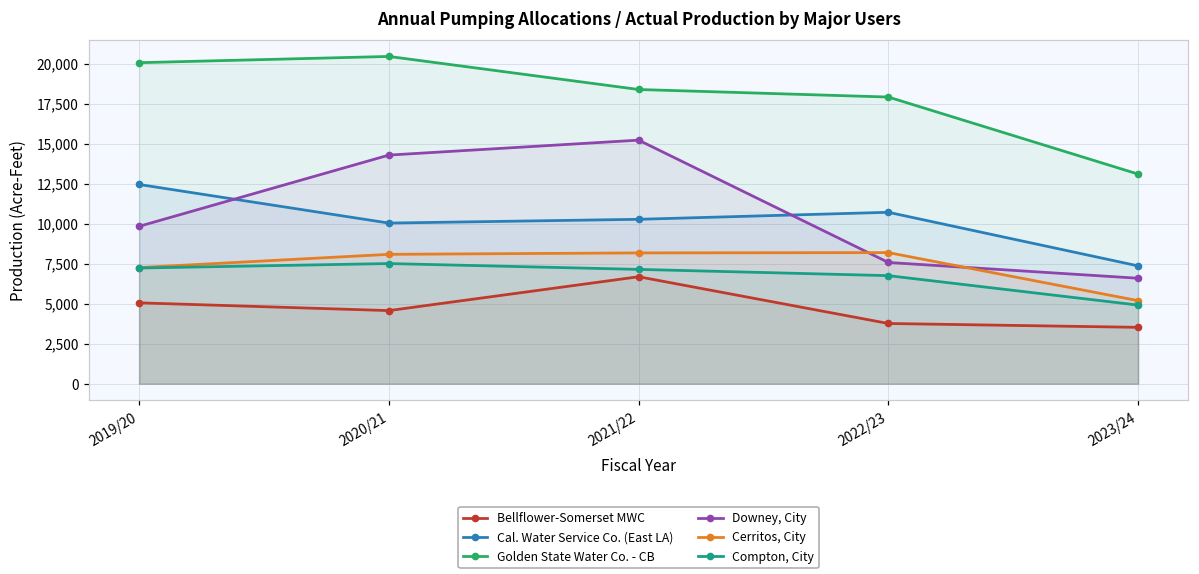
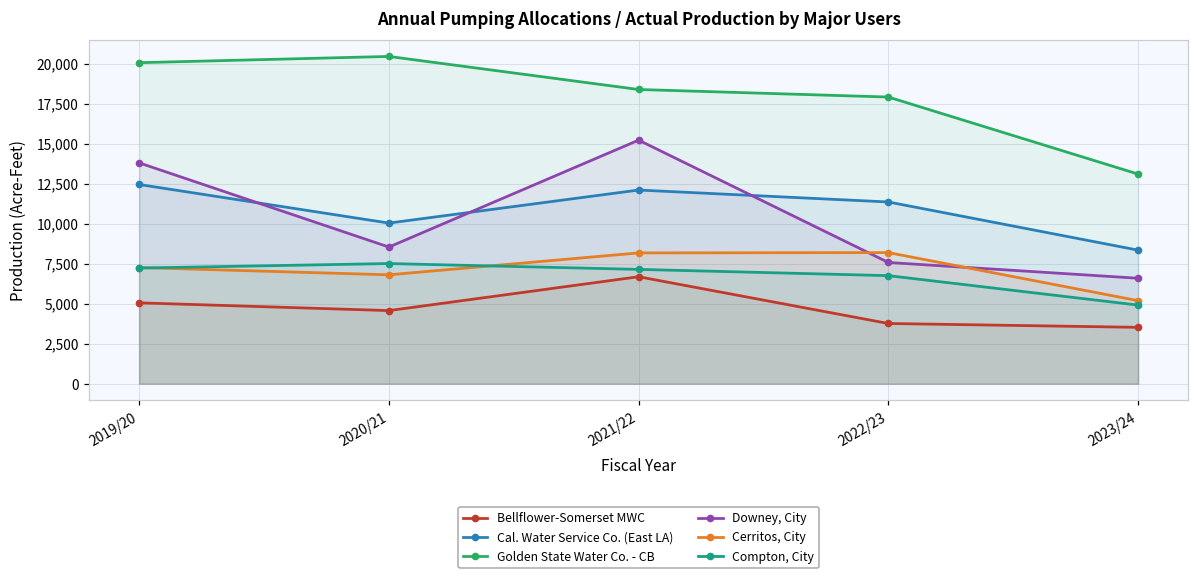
Downey, City, 2019/20: 9,800 -> 13,800
Downey, City, 2020/21: 14,300 -> 8,500
Cerritos, City, 2020/21: 8,100 -> 6,800
Cal. Water Service Co. (East LA), 2021/22: 10,300 -> 12,100
Cal. Water Service Co. (East LA), 2022/23: 10,700 -> 11,400
Cal. Water Service Co. (East LA), 2023/24: 7,400 -> 8,300
